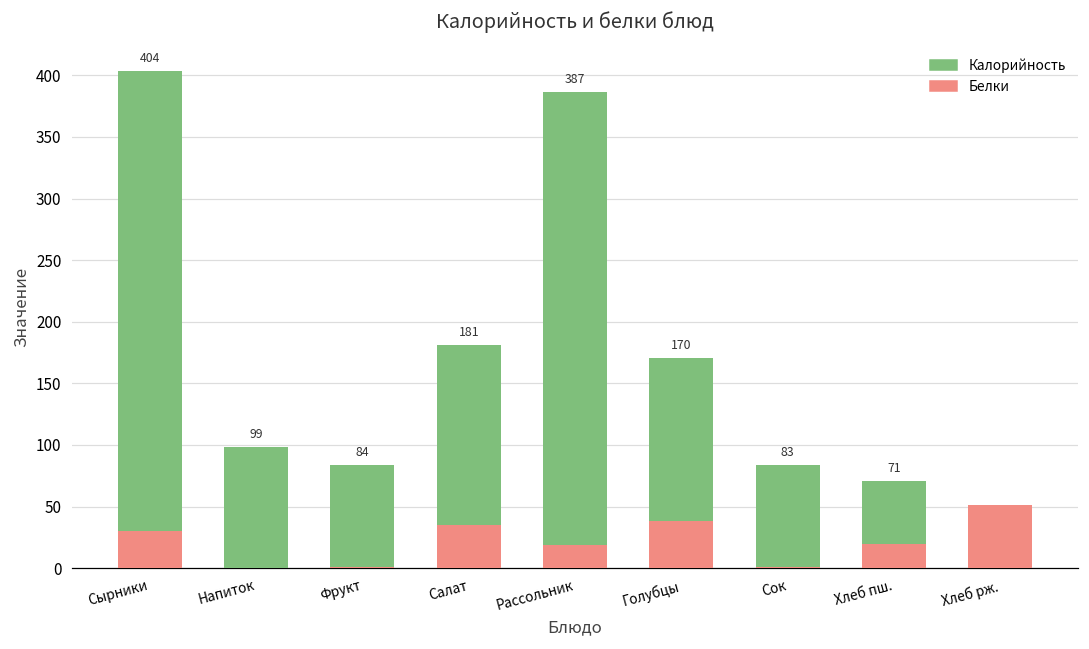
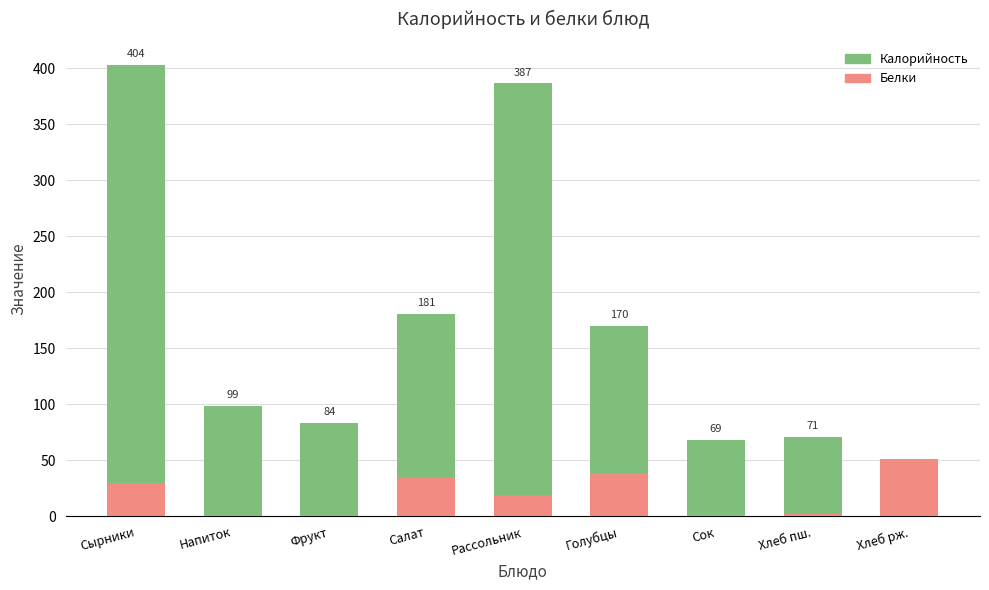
Калорийность, Сок: 83 -> 69
Белки, Хлеб пш.: 19 -> 2
